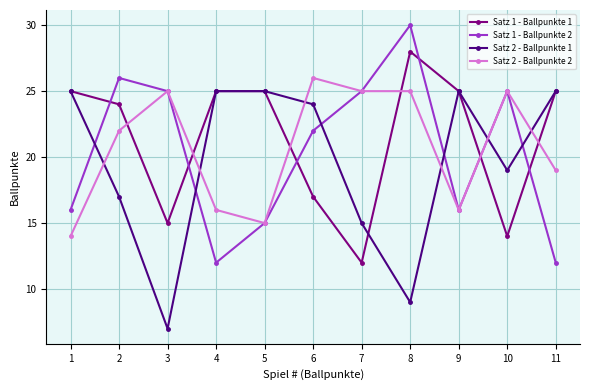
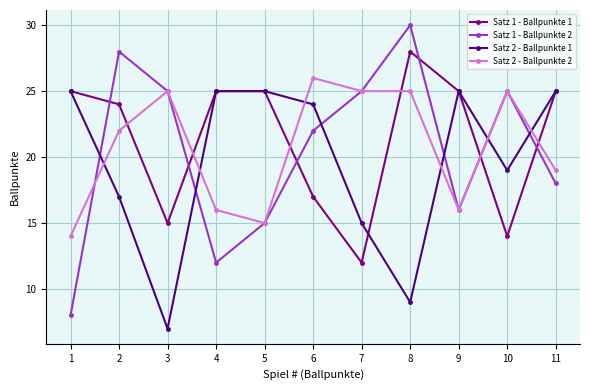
Satz 1 - Ballpunkte 2, 1: 16 -> 8
Satz 1 - Ballpunkte 2, 2: 26 -> 28
Satz 1 - Ballpunkte 2, 11: 12 -> 18
